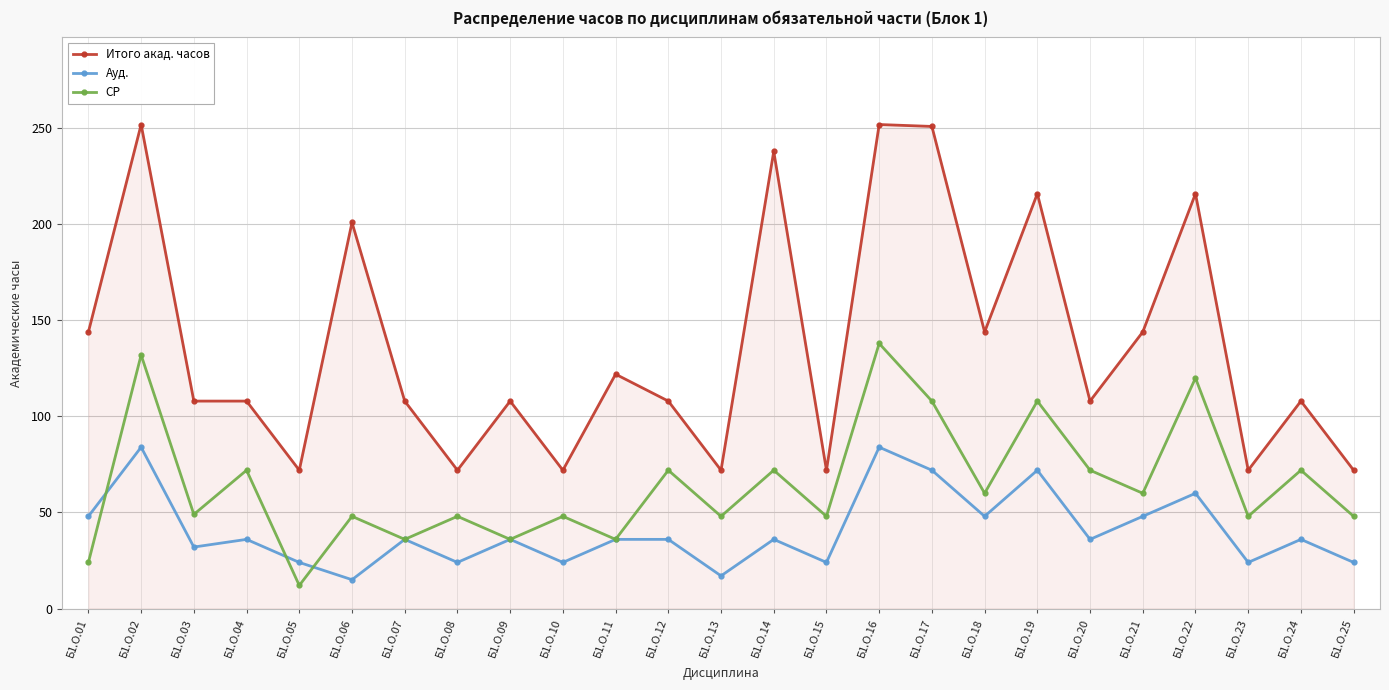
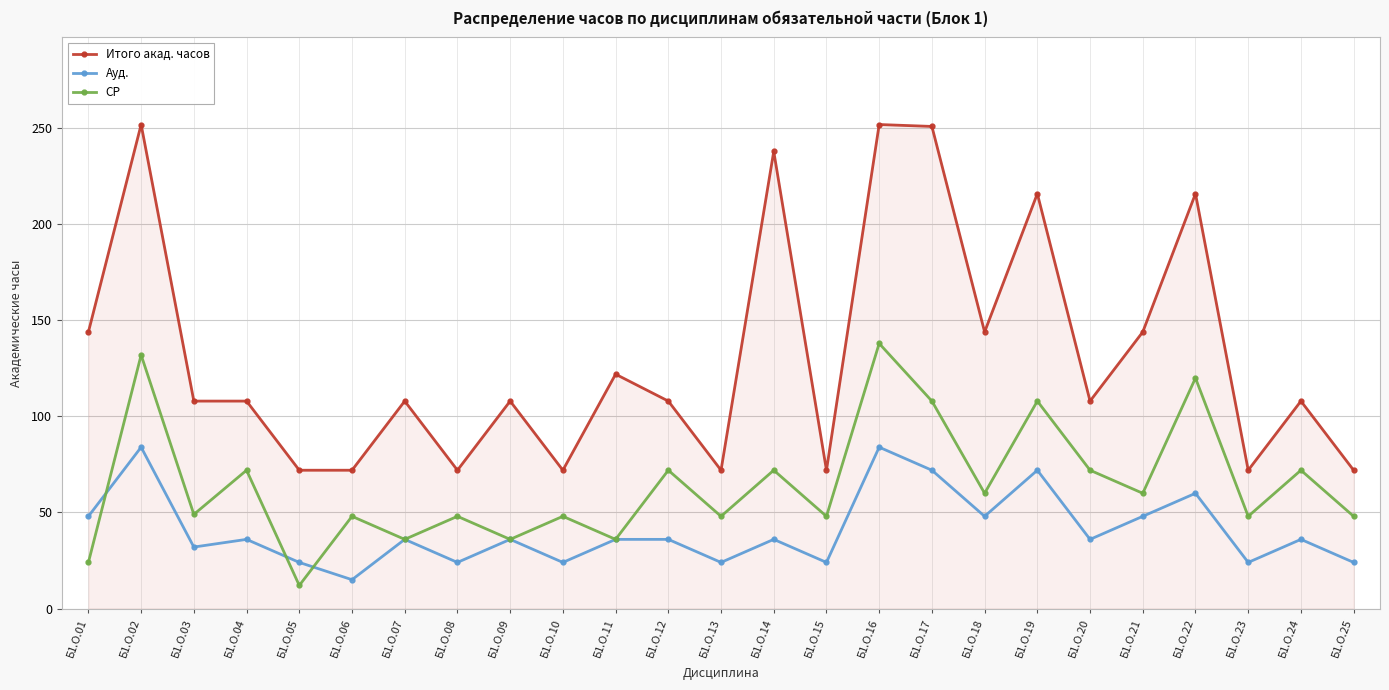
Итого акад. часов, Б1.О.06: 201 -> 72
Ауд., Б1.О.13: 17 -> 24
